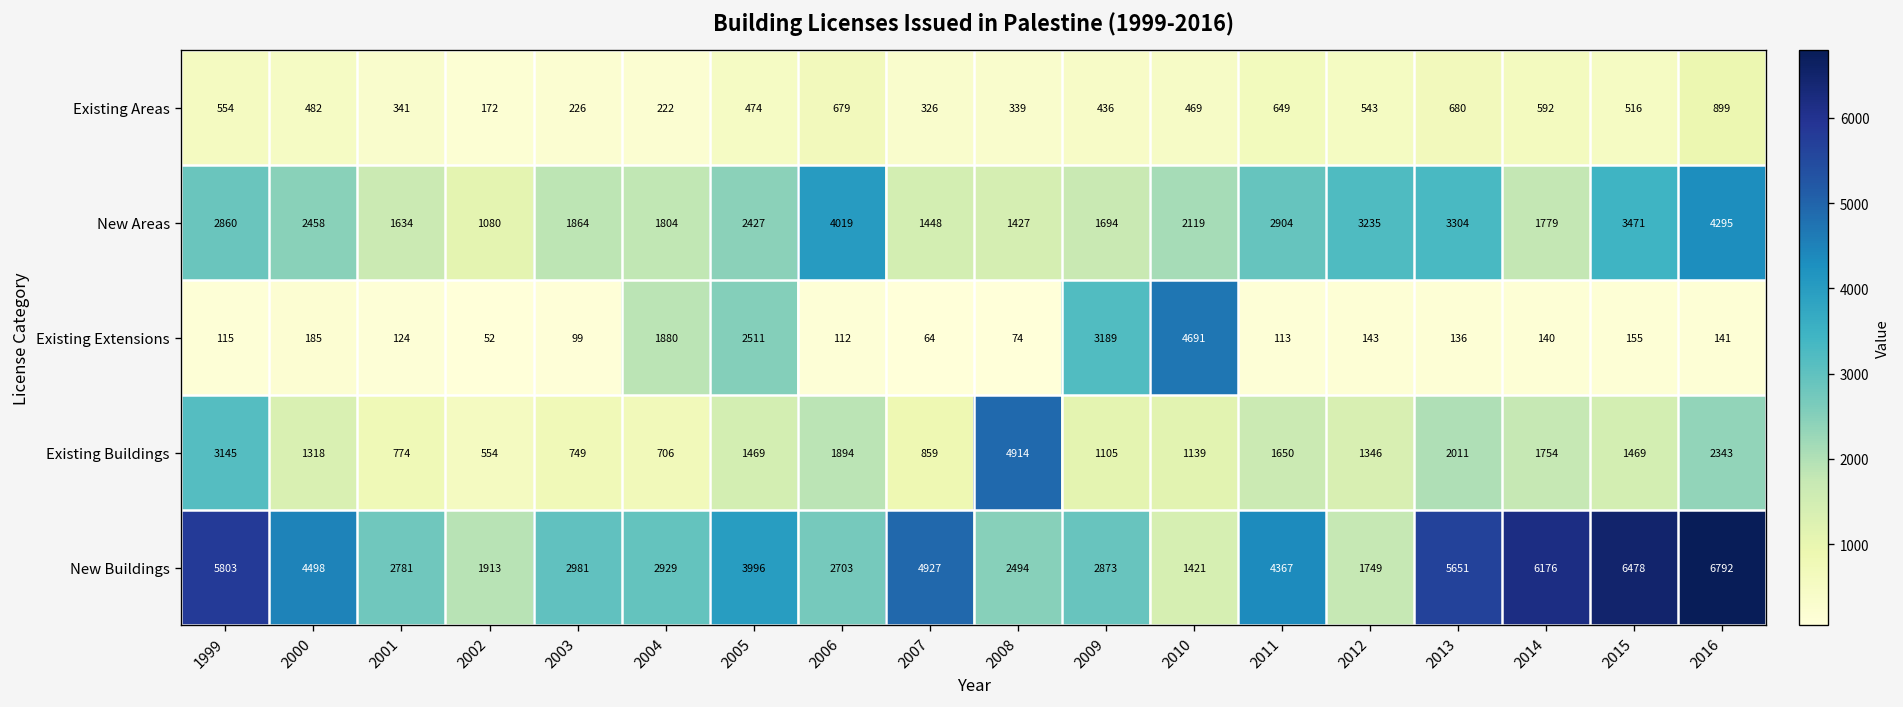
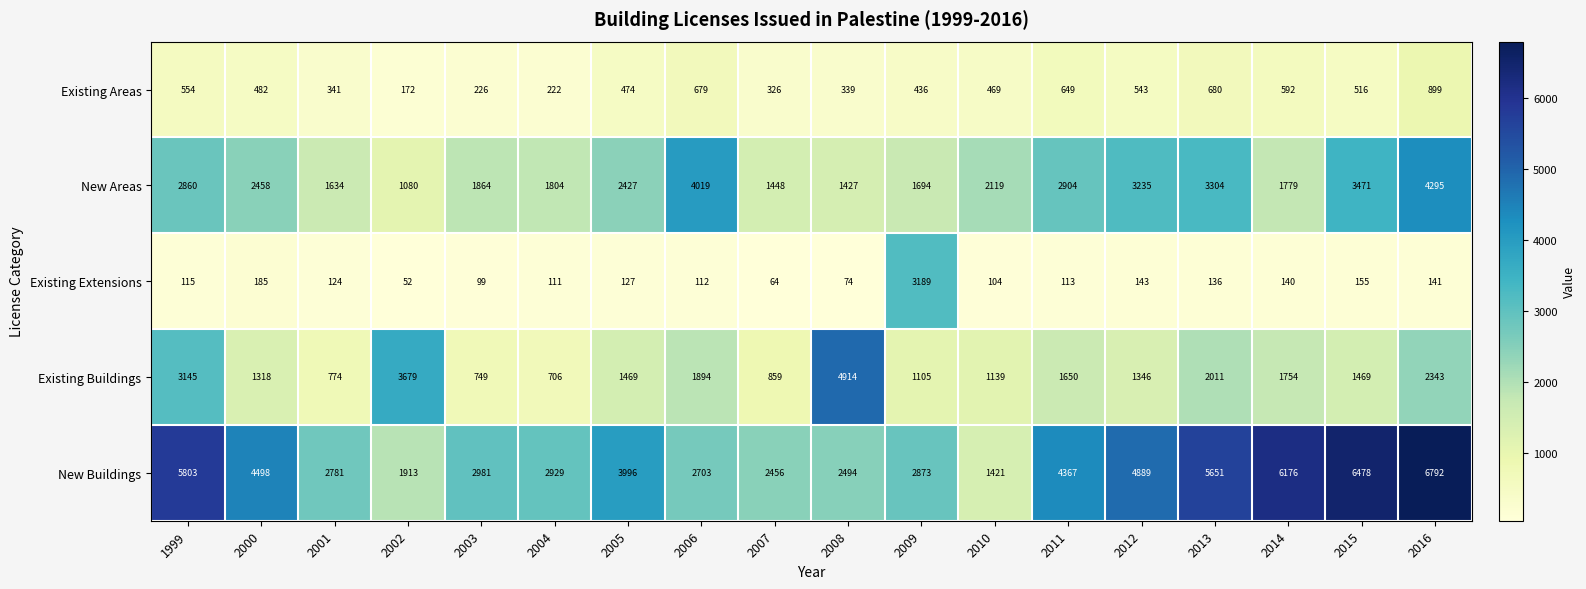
Existing Extensions, 2004: 1880 -> 111
Existing Extensions, 2005: 2511 -> 127
Existing Extensions, 2010: 4691 -> 104
Existing Buildings, 2002: 554 -> 3679
New Buildings, 2007: 4927 -> 2456
New Buildings, 2012: 1749 -> 4889
